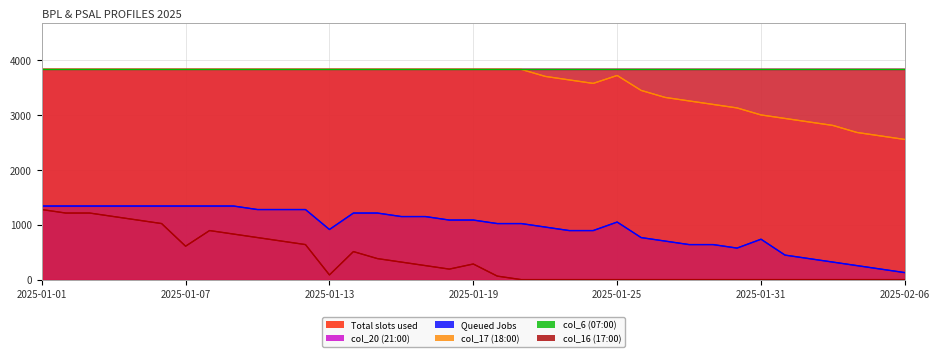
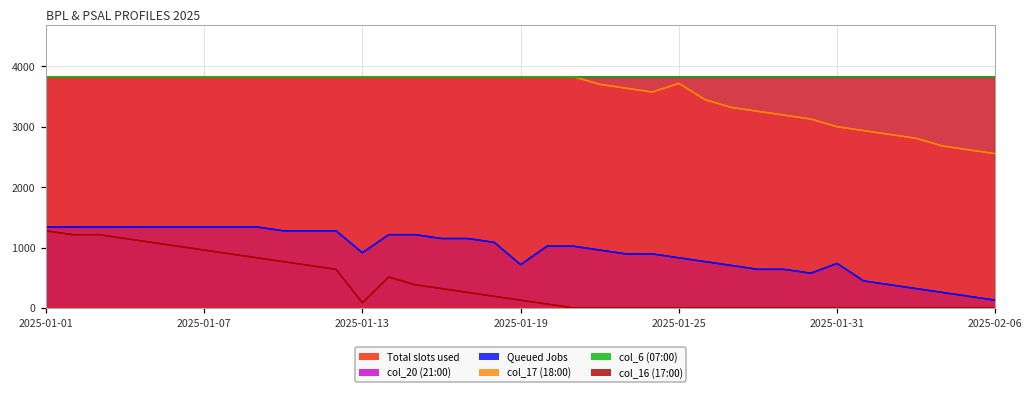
col_16 (17:00), 2025-01-07: 600 -> 1000
col_16 (17:00), 2025-01-19: 300 -> 100
Queued Jobs, 2025-01-19: 1100 -> 700
Queued Jobs, 2025-01-25: 1000 -> 800
